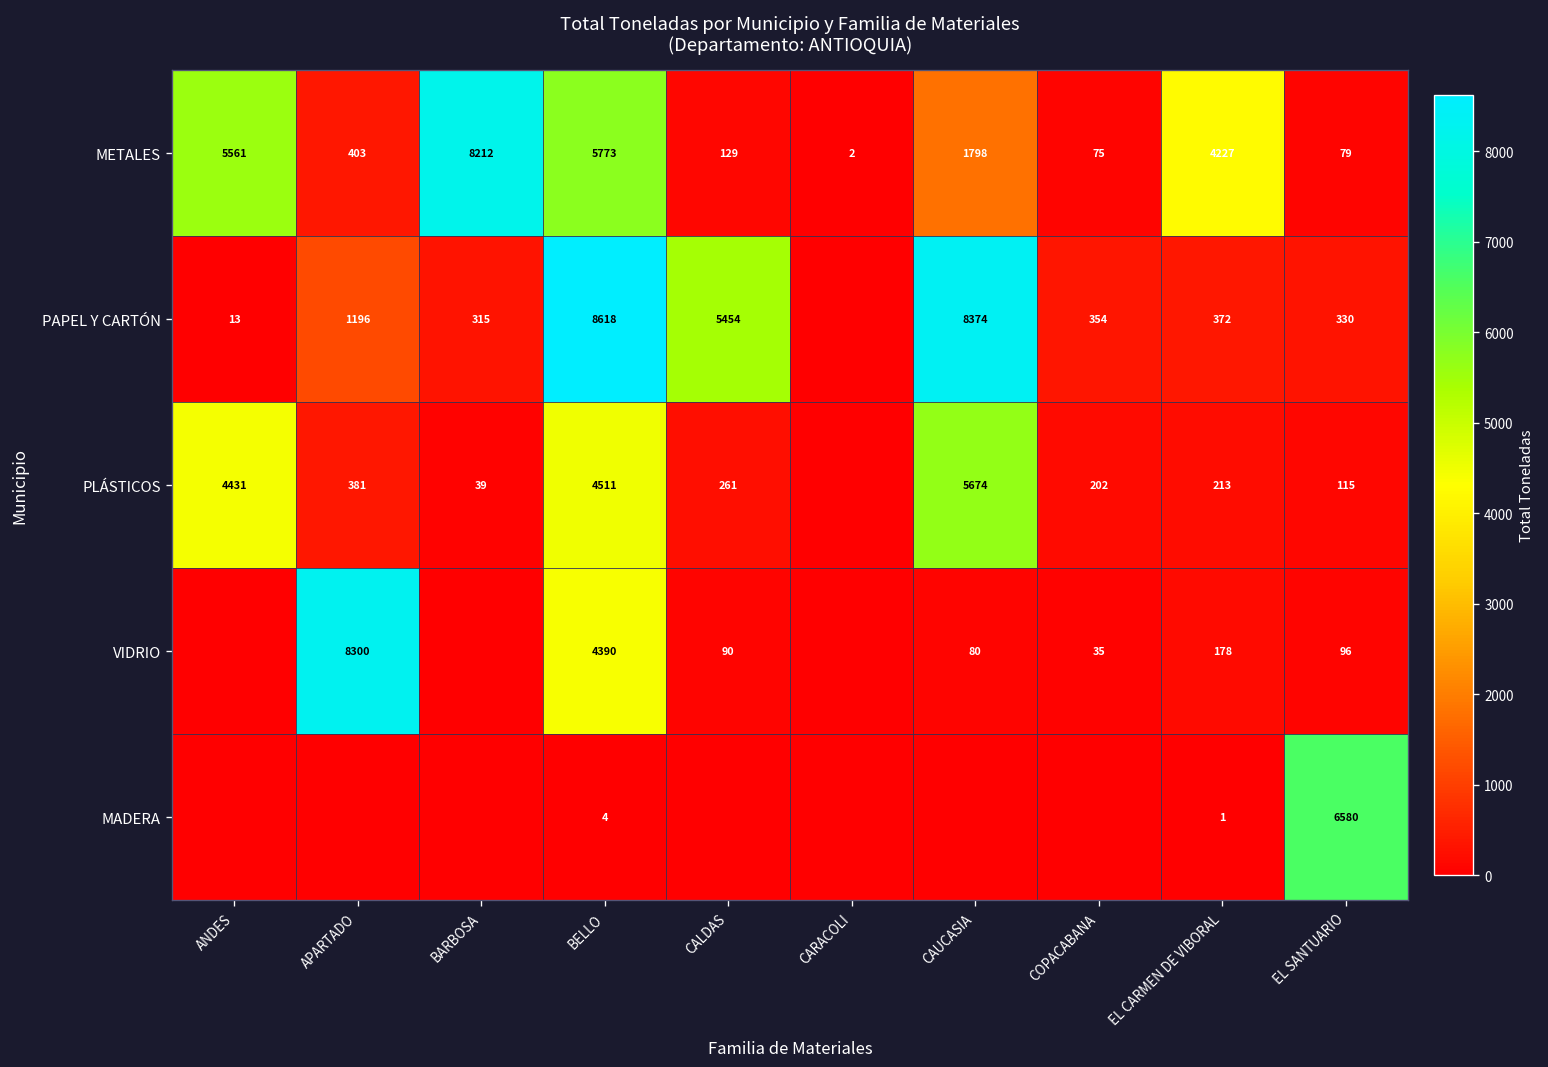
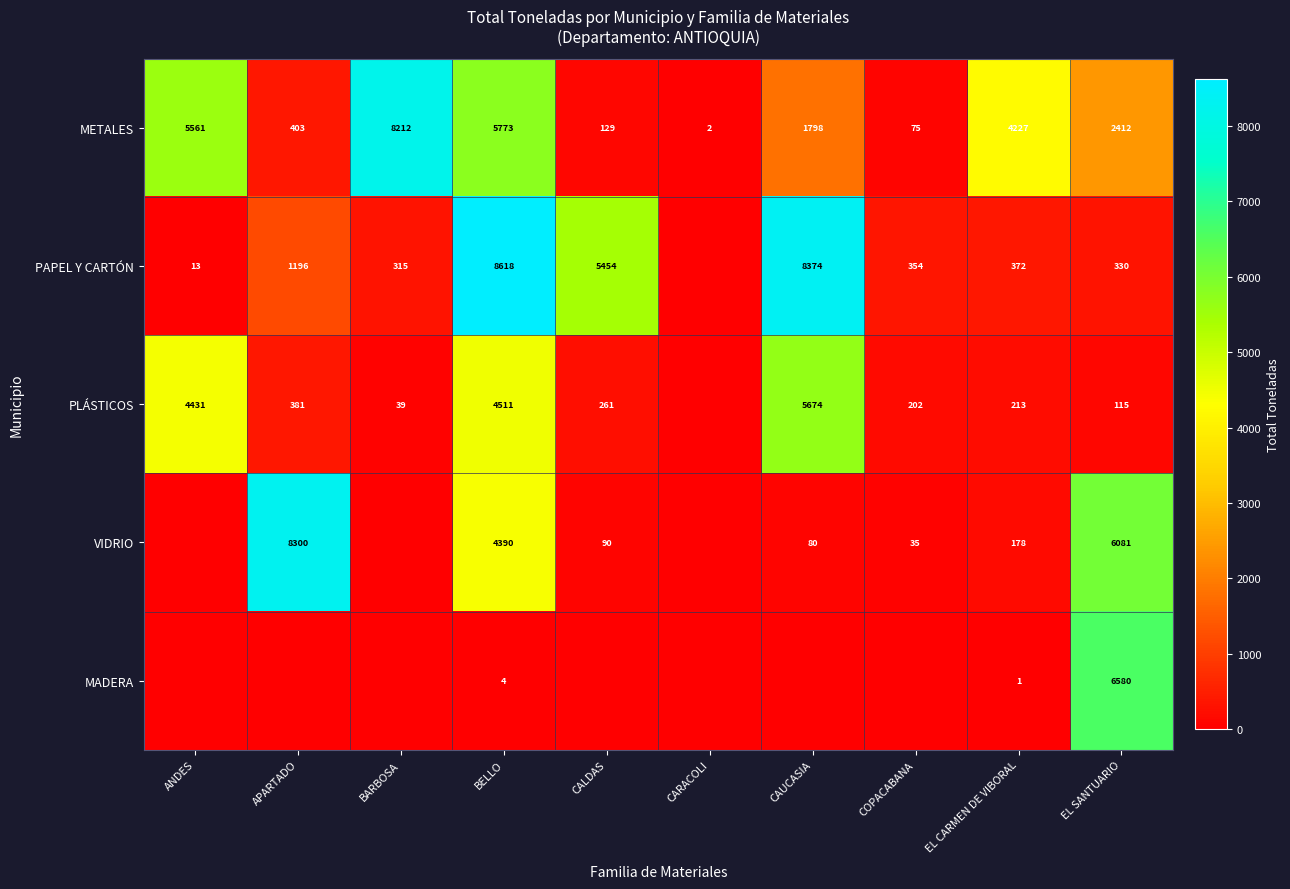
METALES, EL SANTUARIO: 79 -> 2412
VIDRIO, EL SANTUARIO: 96 -> 6081
